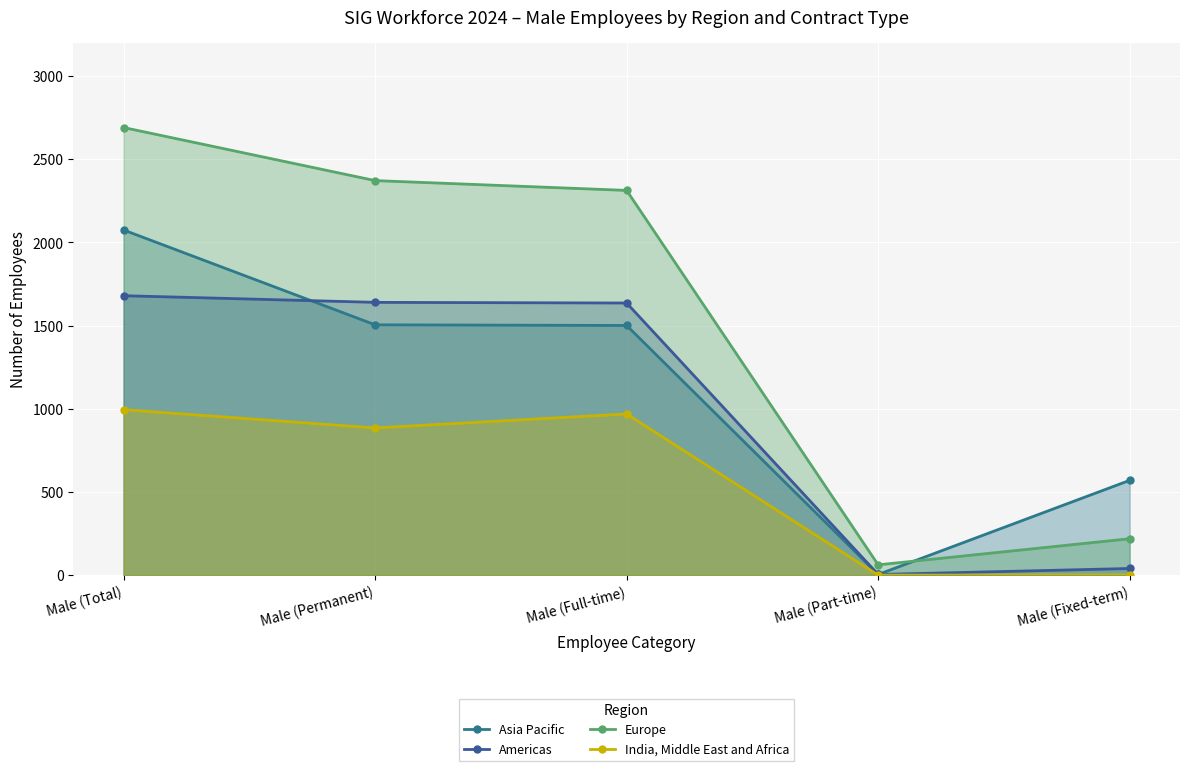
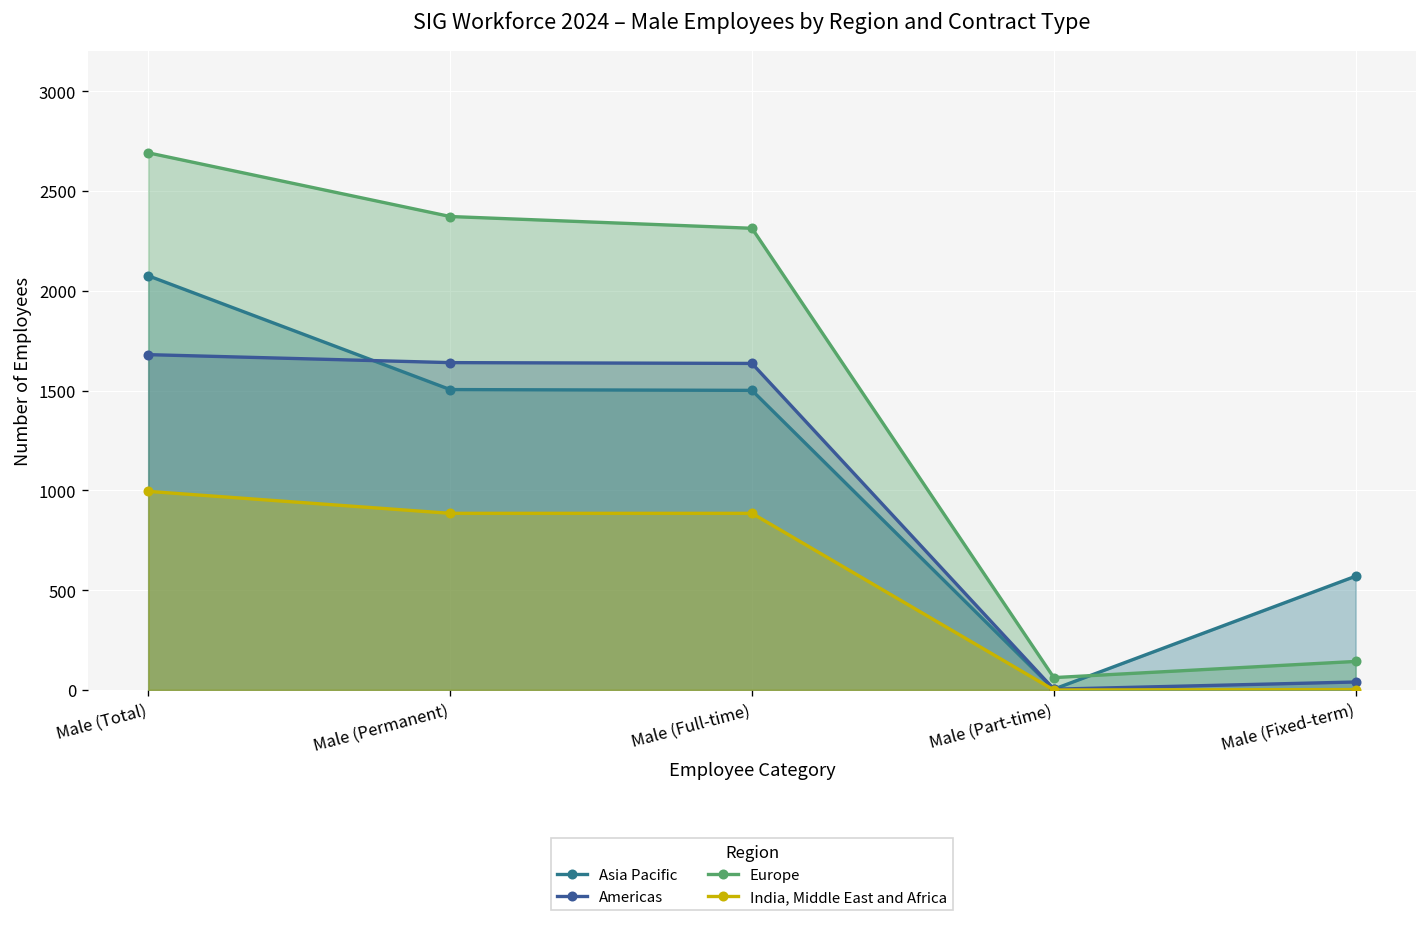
India, Middle East and Africa, Male (Full-time): 970 -> 890
Europe, Male (Fixed-term): 220 -> 140
